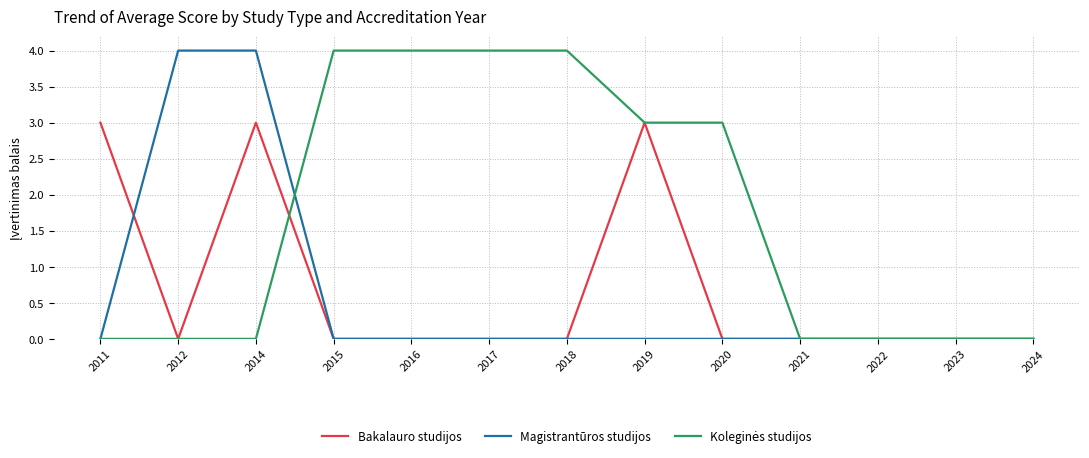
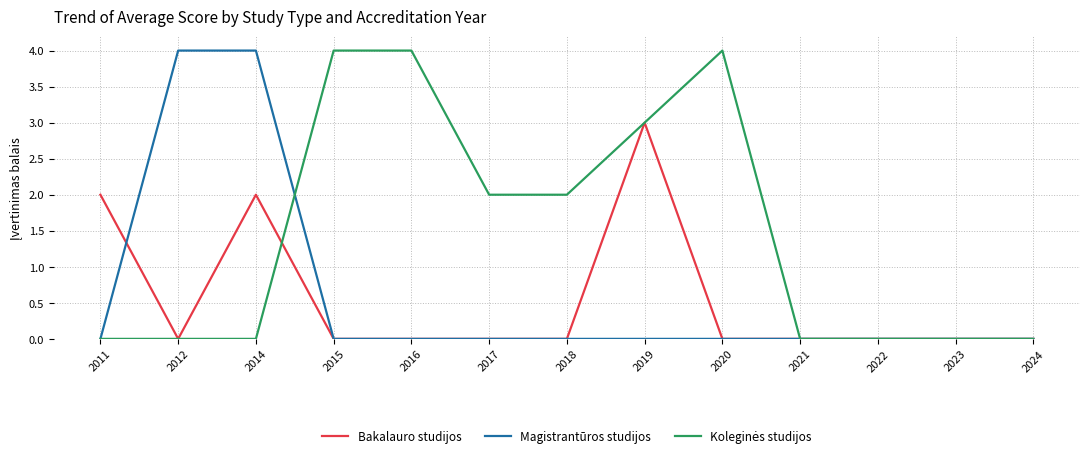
Bakalauro studijos, 2011: 3 -> 2
Bakalauro studijos, 2014: 3 -> 2
Koleginės studijos, 2017: 4 -> 2
Koleginės studijos, 2018: 4 -> 2
Koleginės studijos, 2020: 3 -> 4
